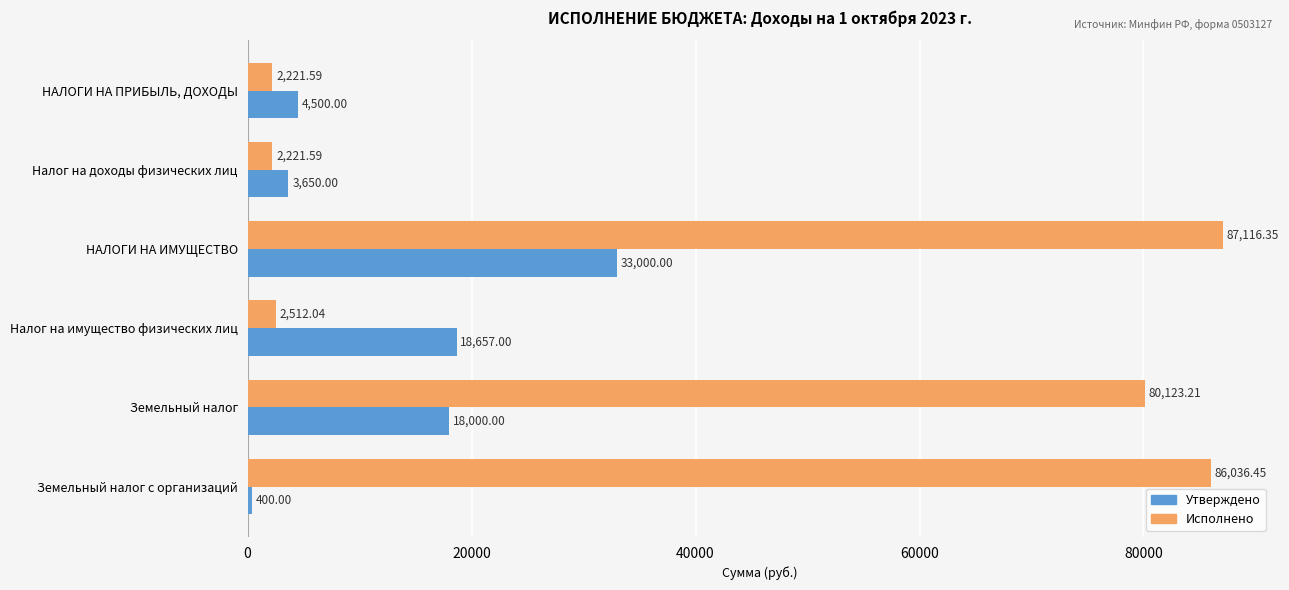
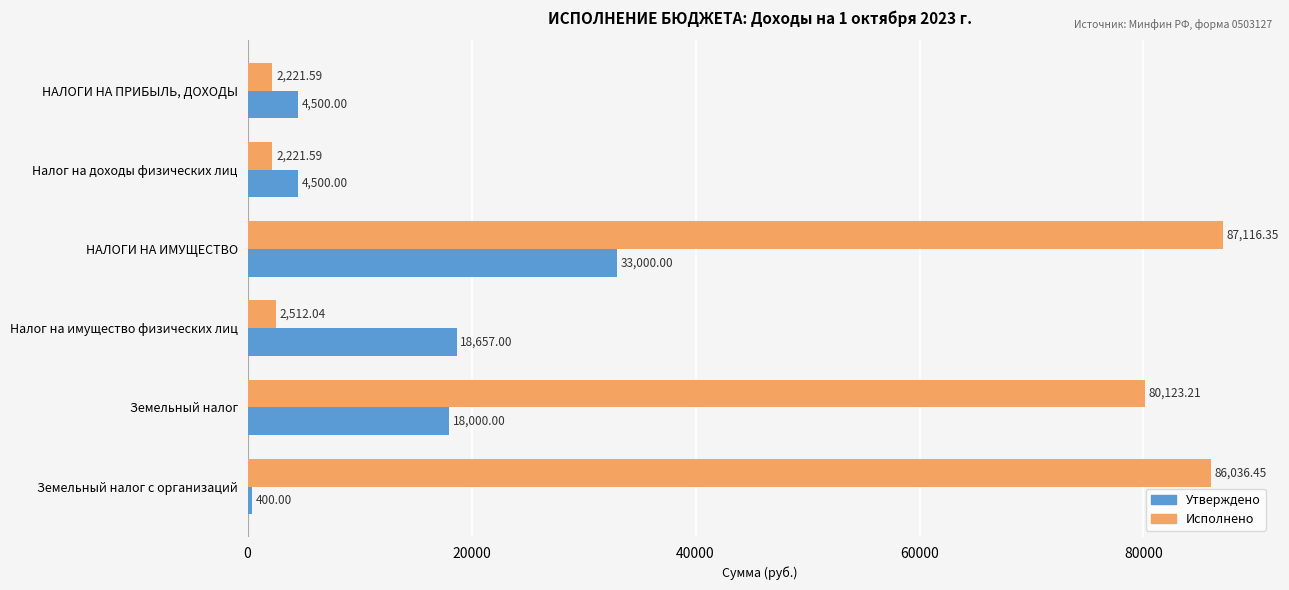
Утверждено, Налог на доходы физических лиц: 3,650.00 -> 4,500.00
